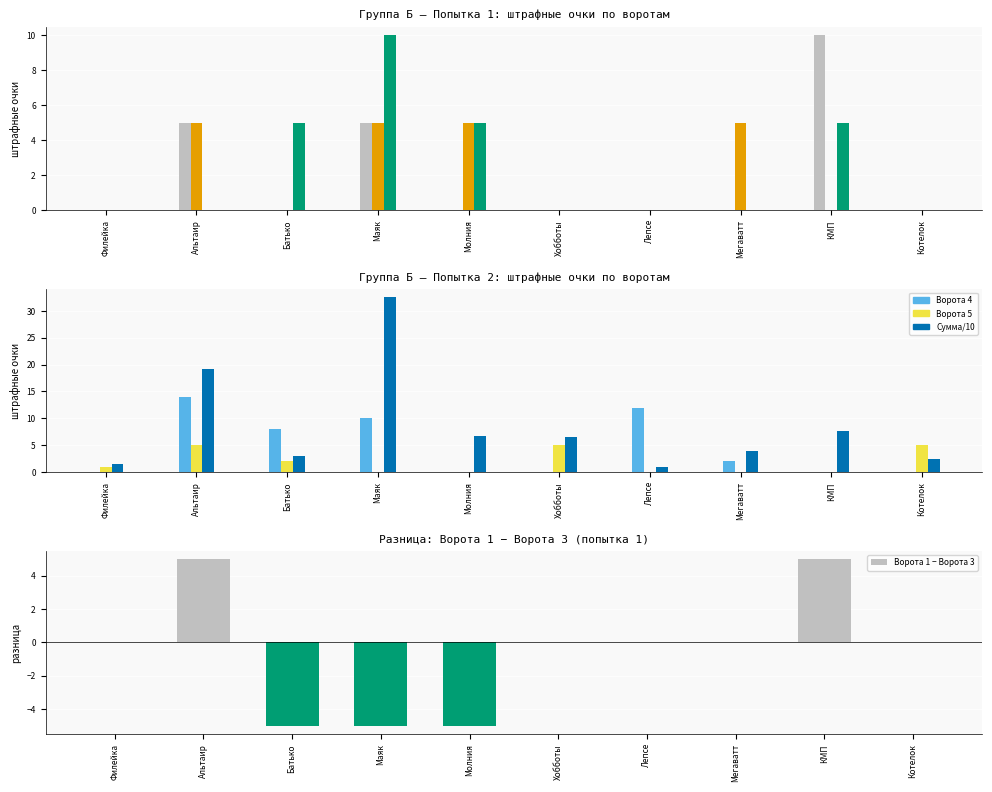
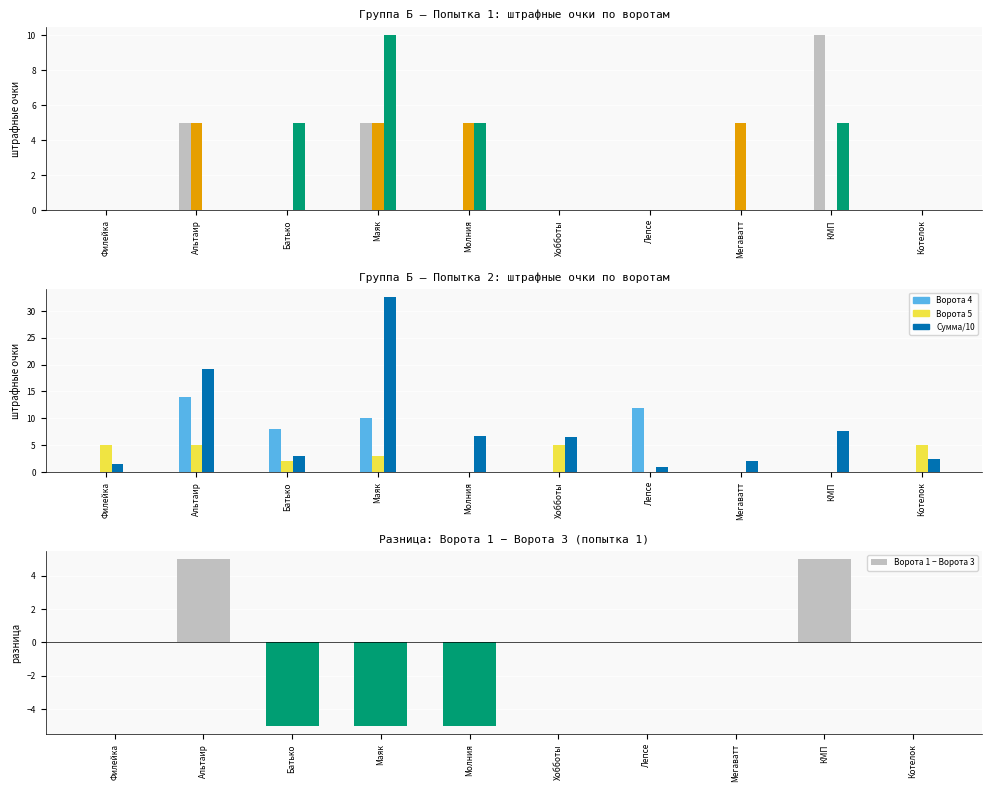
Группа Б — Попытка 2: штрафные очки по воротам, Ворота 5, Филейка: 1 -> 5
Группа Б — Попытка 2: штрафные очки по воротам, Ворота 5, Маяк: 0 -> 3
Группа Б — Попытка 2: штрафные очки по воротам, Ворота 4, Мегаватт: 2 -> 0
Группа Б — Попытка 2: штрафные очки по воротам, Сумма/10, Мегаватт: 4 -> 2
